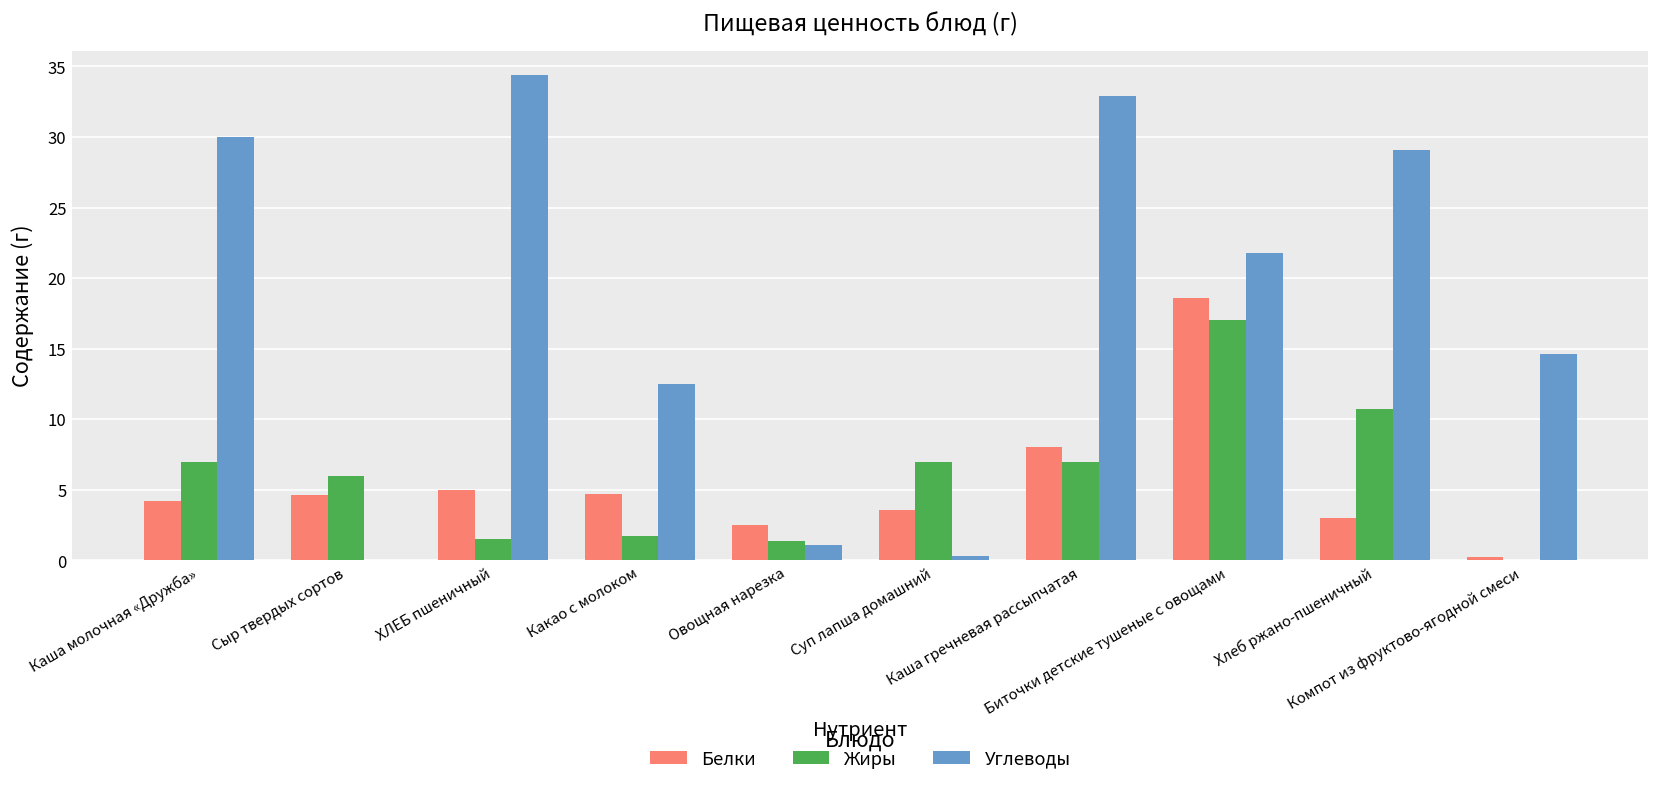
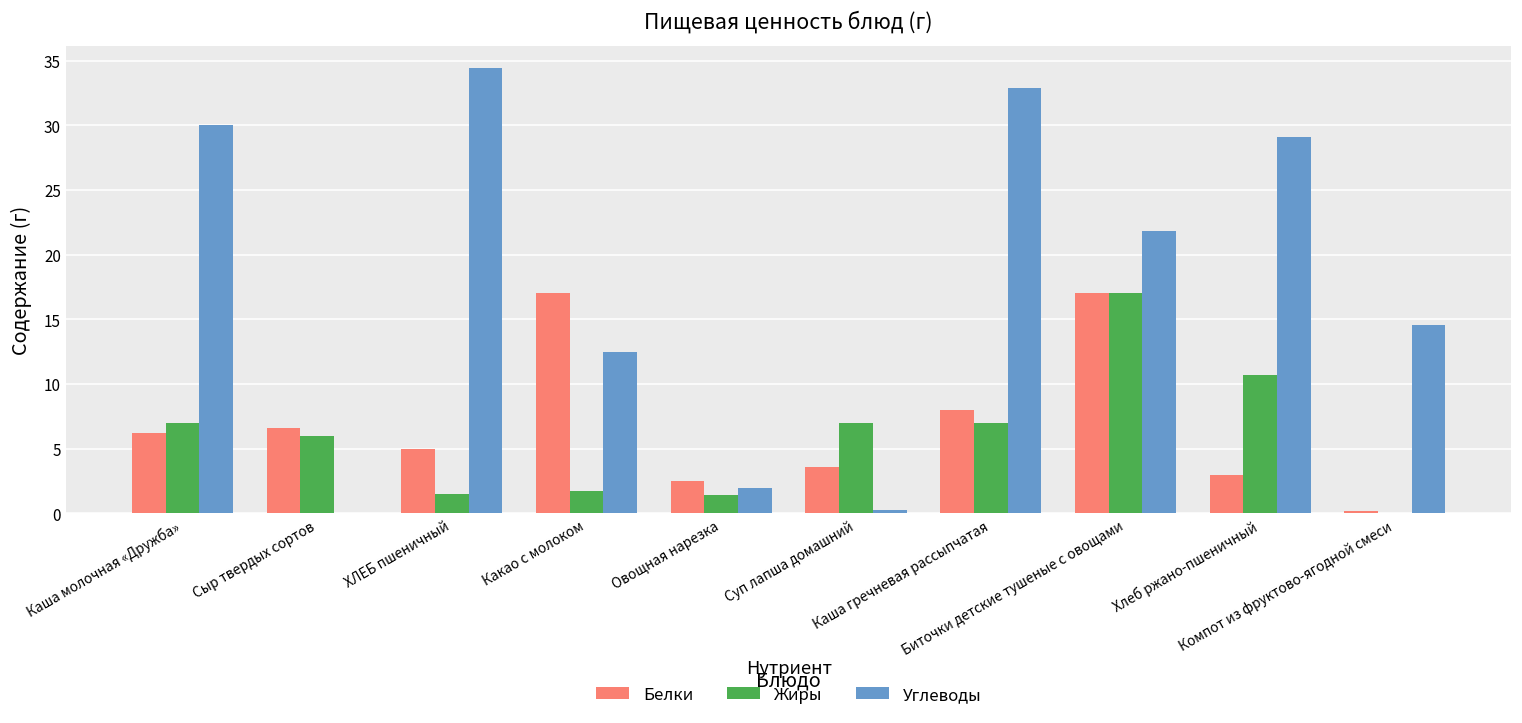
Белки, Каша молочная «Дружба»: 4.2 -> 6.2
Белки, Сыр твердых сортов: 4.6 -> 6.6
Белки, Какао с молоком: 4.7 -> 17.0
Углеводы, Овощная нарезка: 1.1 -> 2.0
Белки, Биточки детские тушеные с овощами: 18.6 -> 17.0
